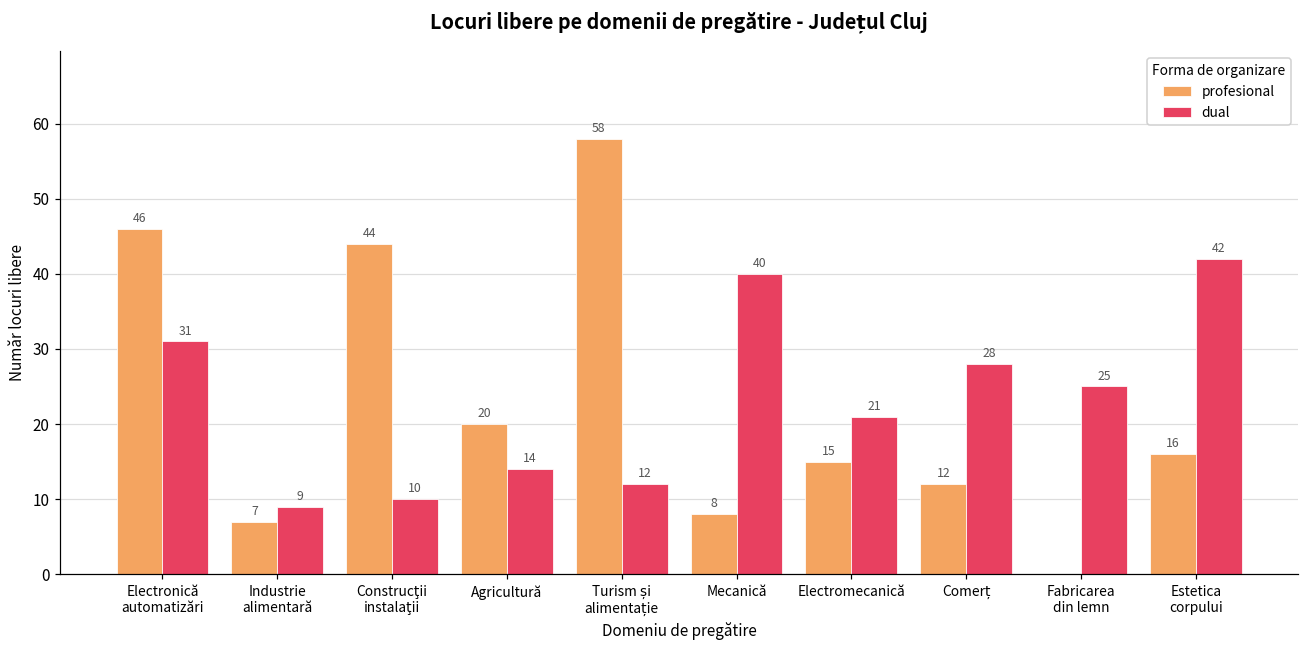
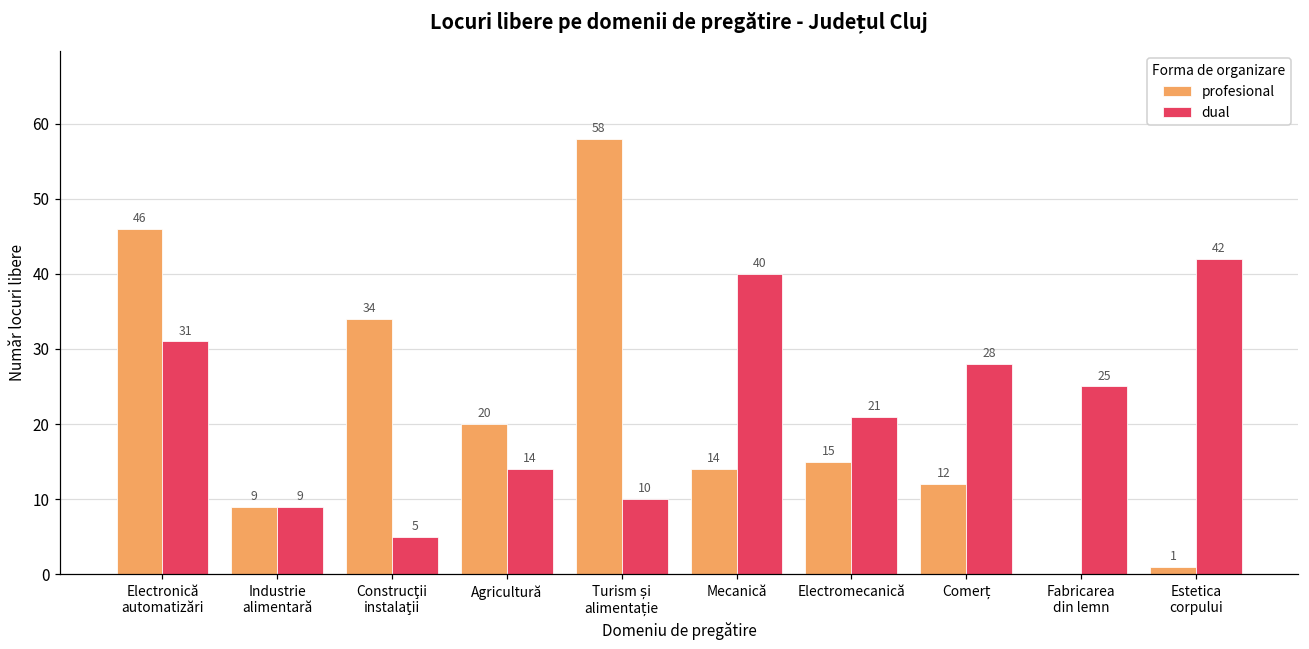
profesional, Industrie alimentară: 7 -> 9
profesional, Construcţii instalaţii: 44 -> 34
dual, Construcţii instalaţii: 10 -> 5
dual, Turism și alimentație: 12 -> 10
profesional, Mecanică: 8 -> 14
profesional, Estetica corpului: 16 -> 1
